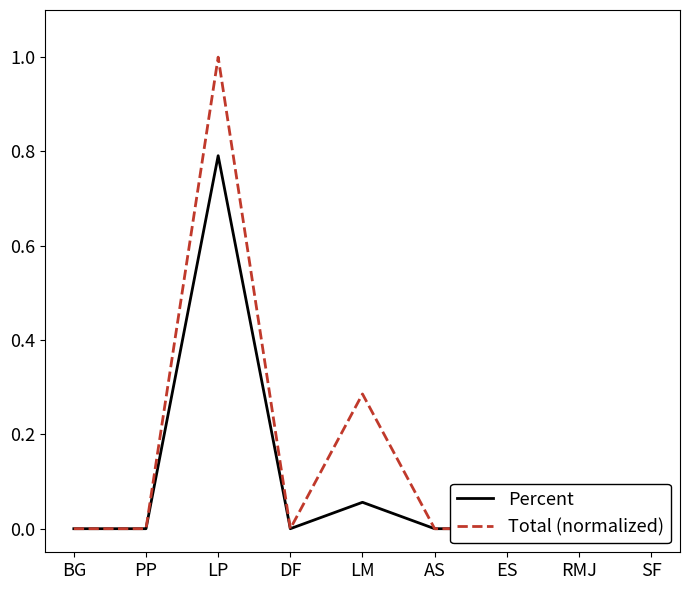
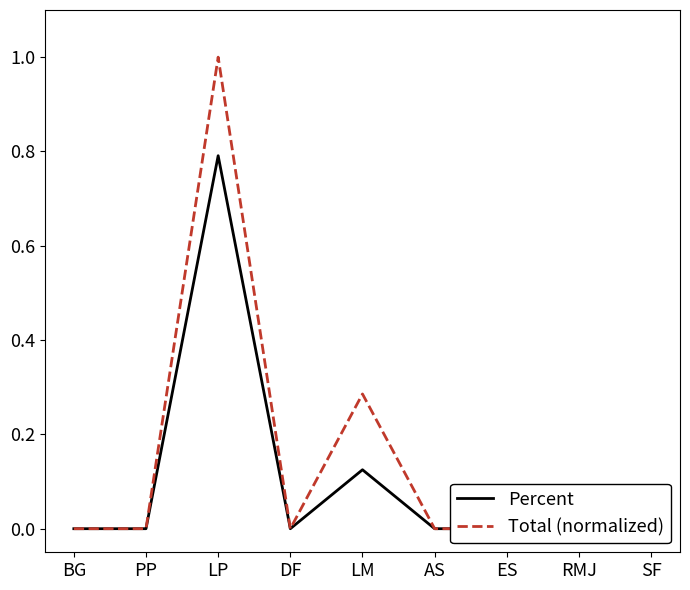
Percent, LM: 0.06 -> 0.13
